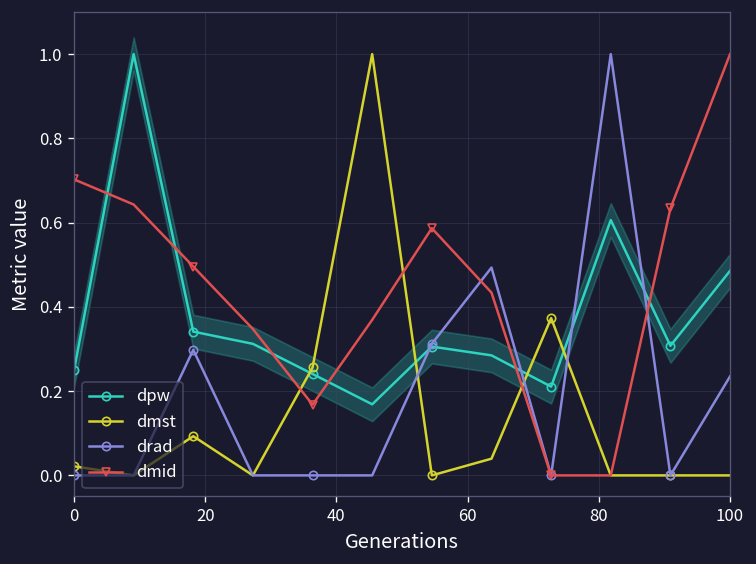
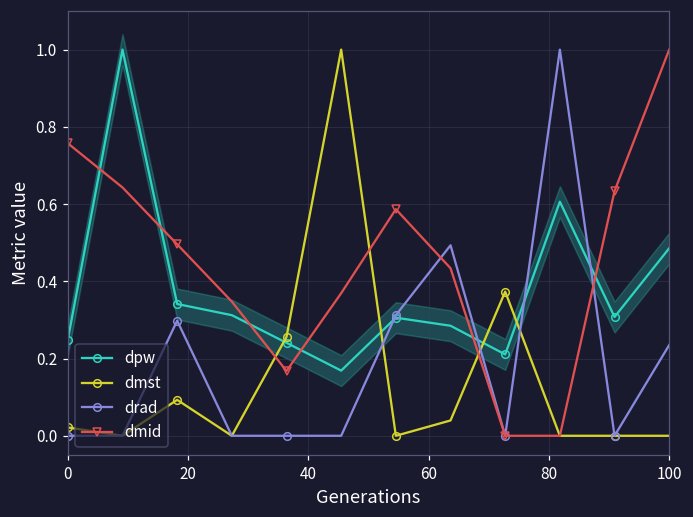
dmid, 0: 0.70 -> 0.76
